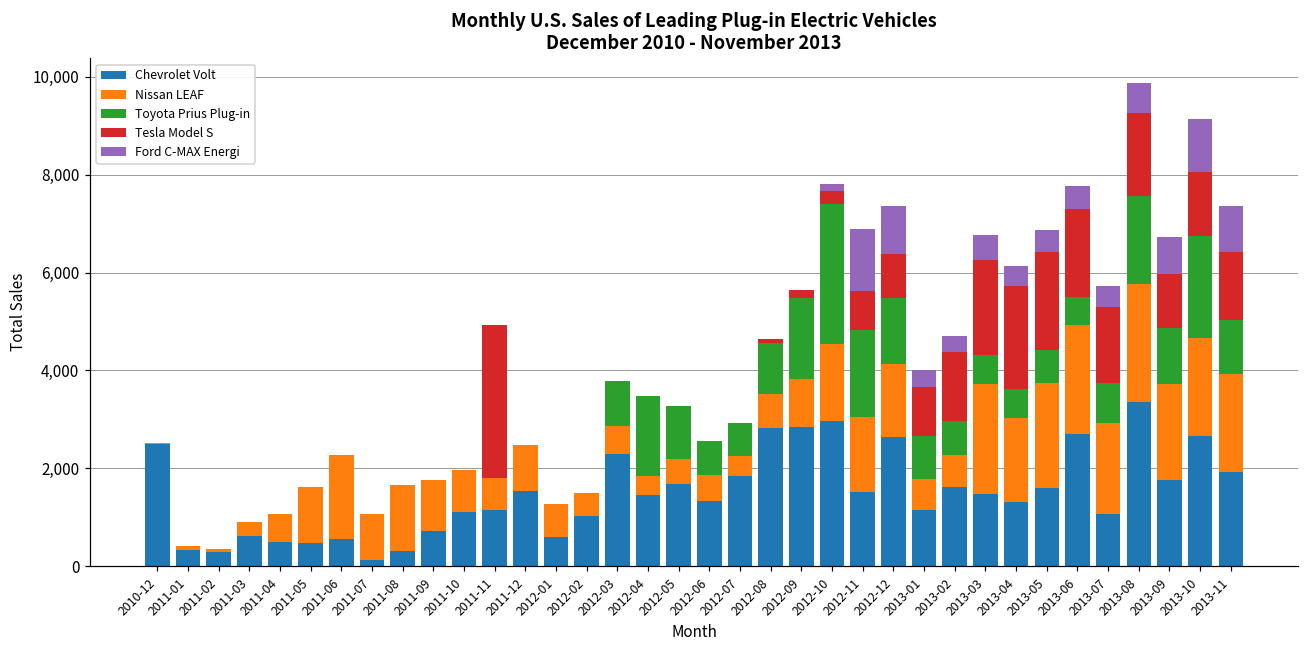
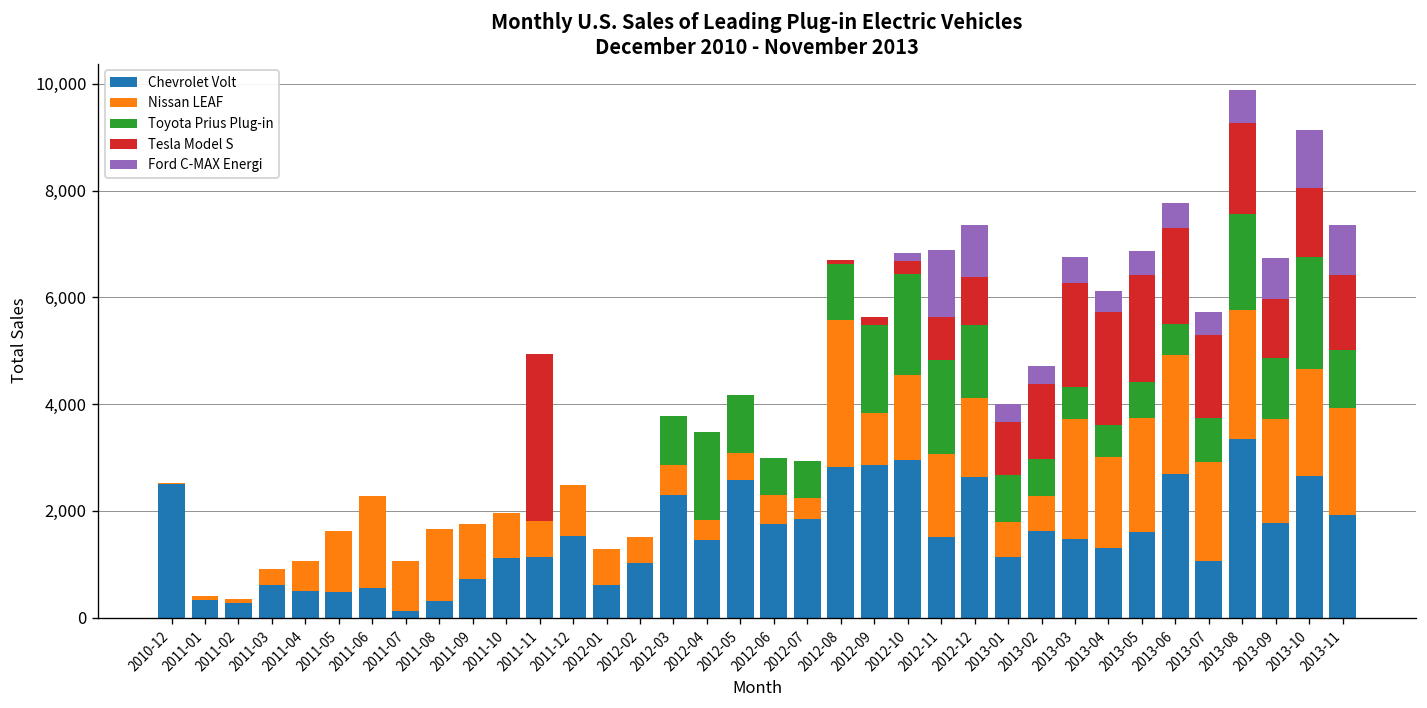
Chevrolet Volt, 2012-05: 1,700 -> 2,600
Chevrolet Volt, 2012-06: 1,300 -> 1,800
Nissan LEAF, 2012-08: 700 -> 2,800
Toyota Prius Plug-in, 2012-10: 2,900 -> 1,900
